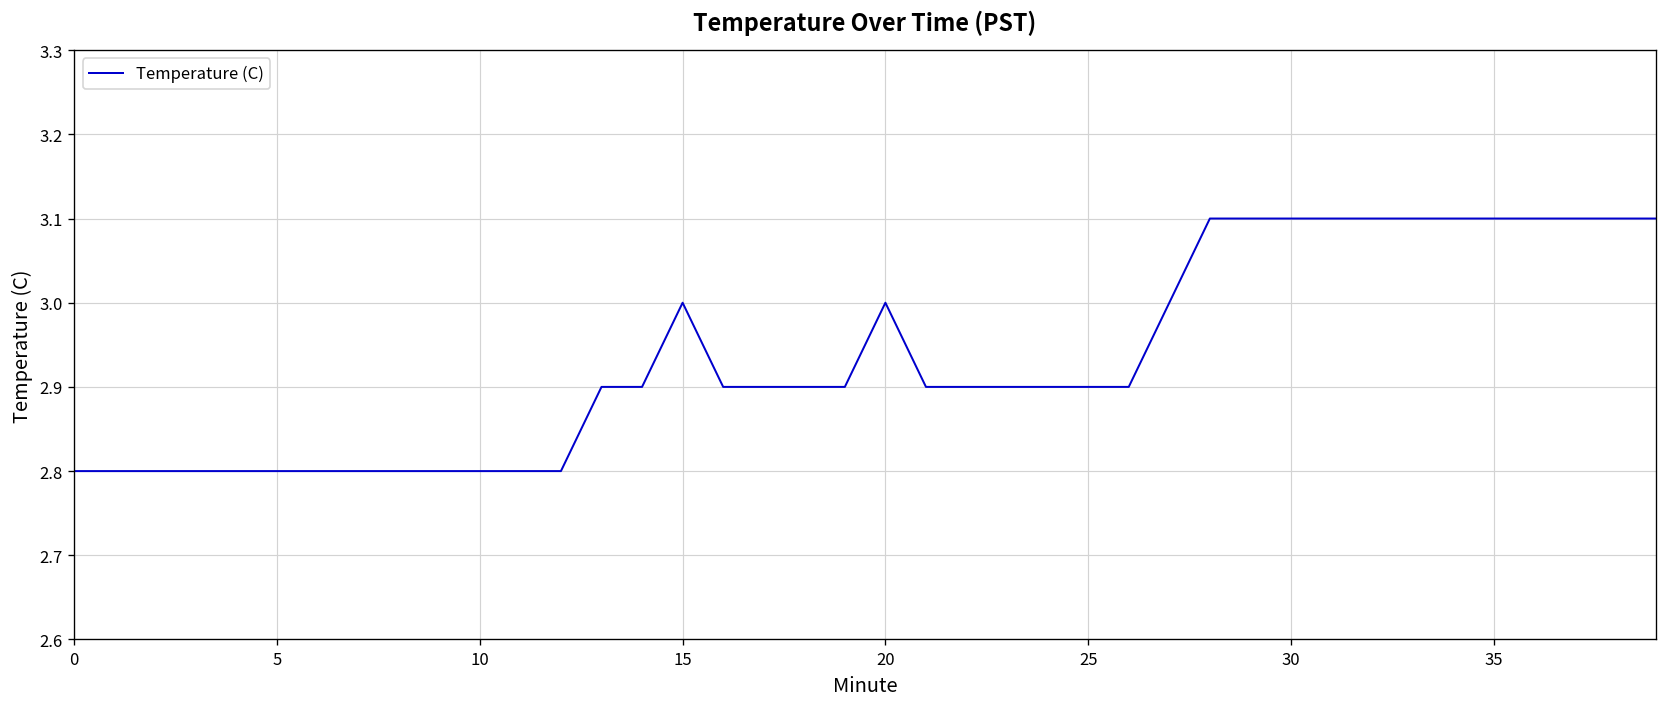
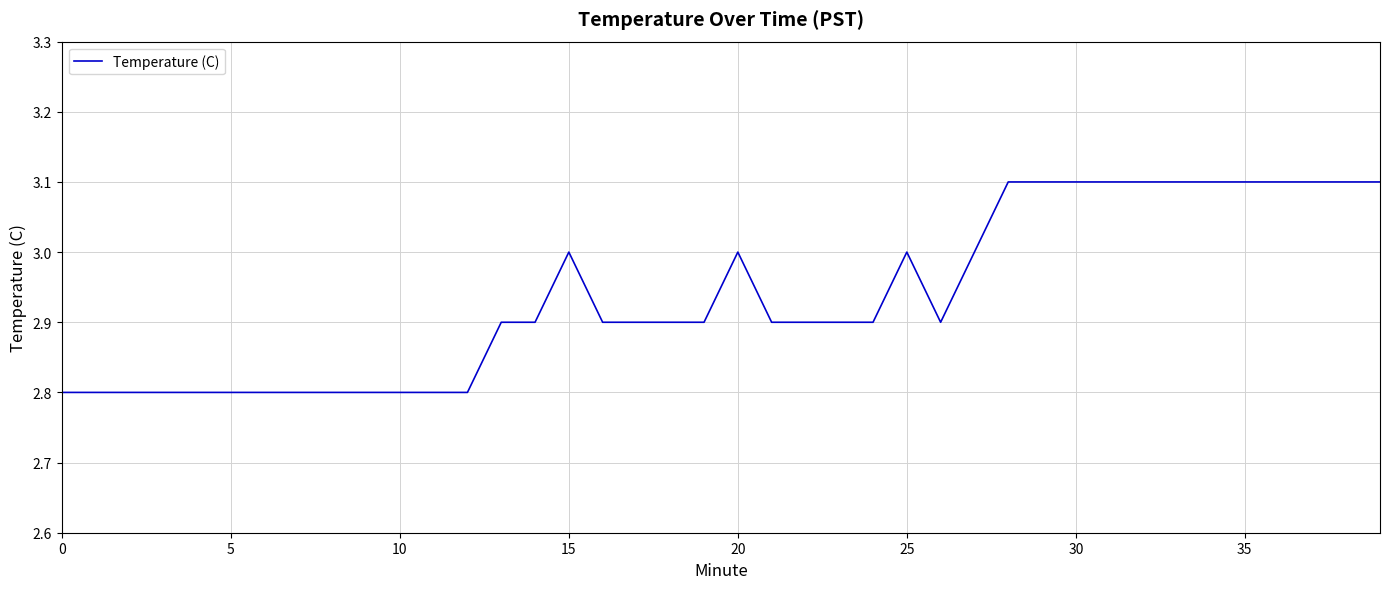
25: 2.9 -> 3.0
